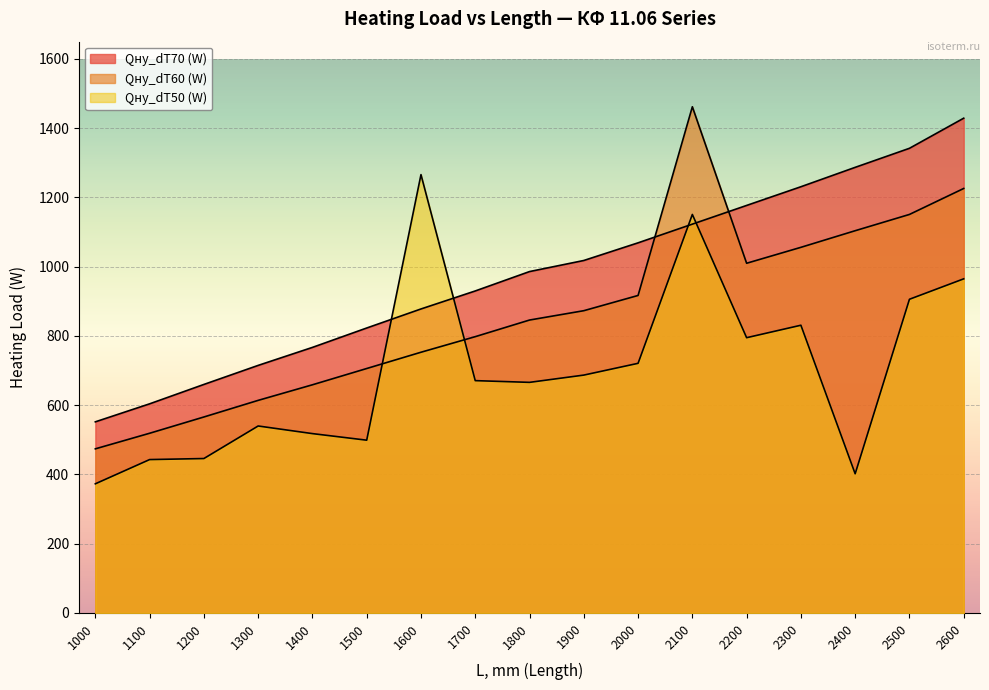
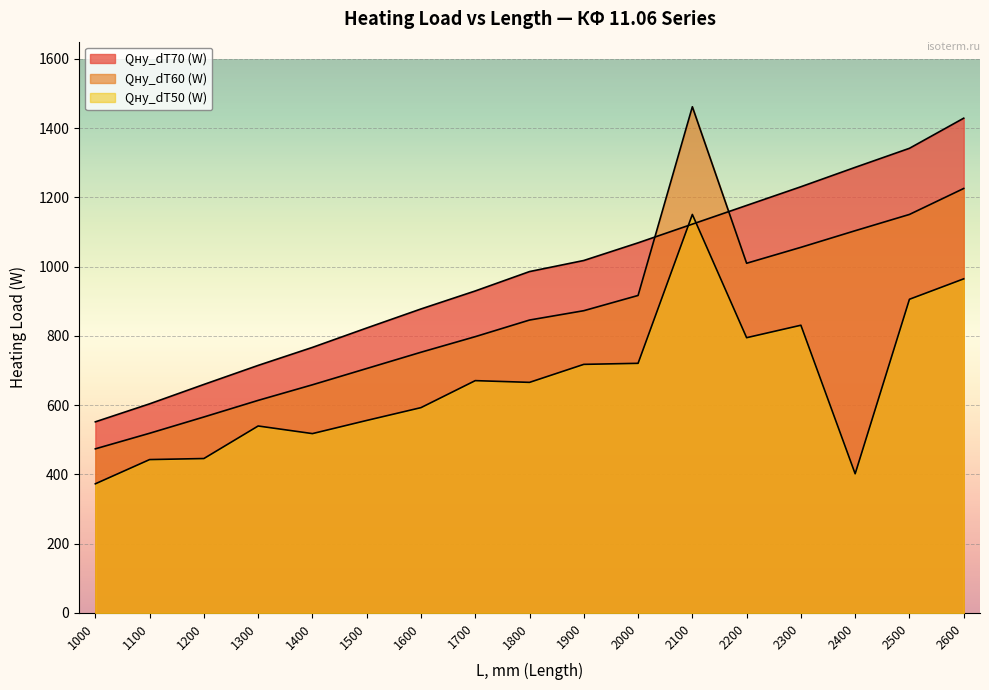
Qну_dT50 (W), 1500: 500 -> 560
Qну_dT50 (W), 1600: 1270 -> 590
Qну_dT50 (W), 1900: 690 -> 720
